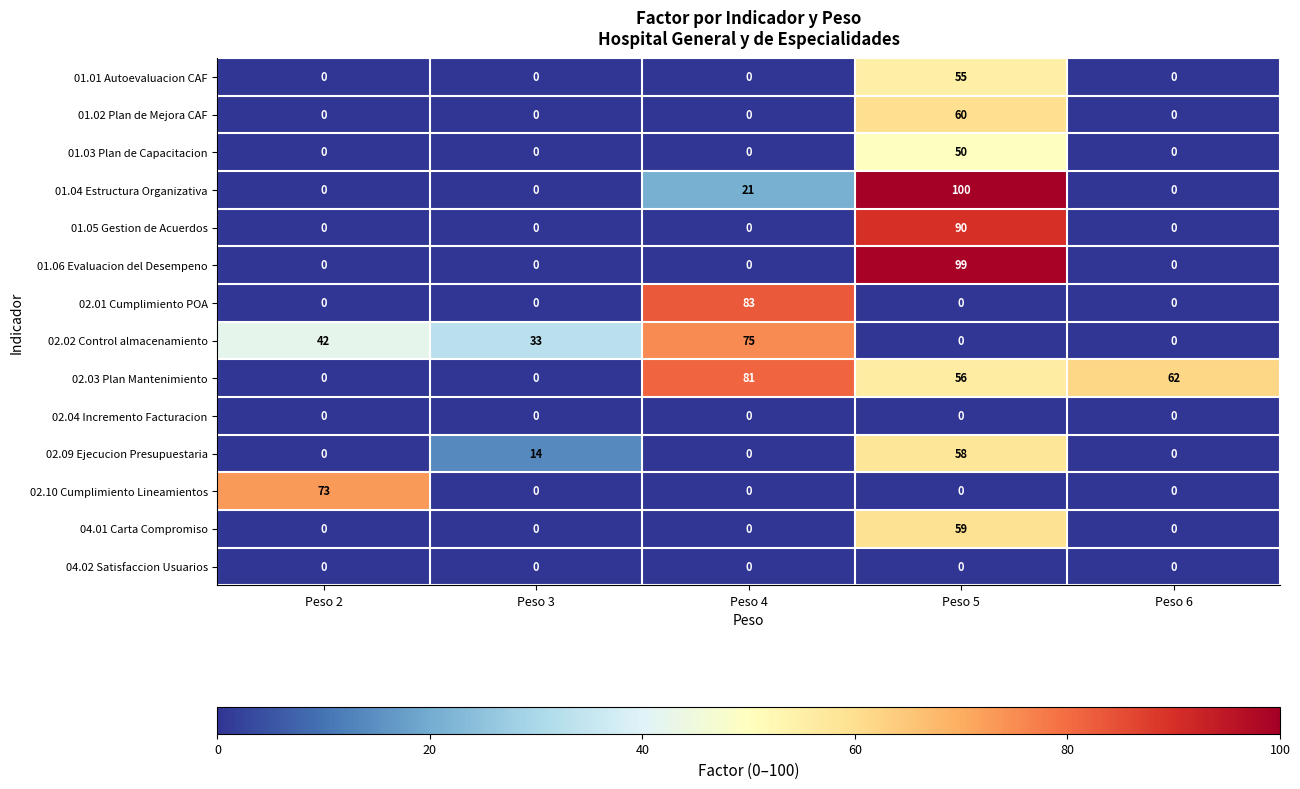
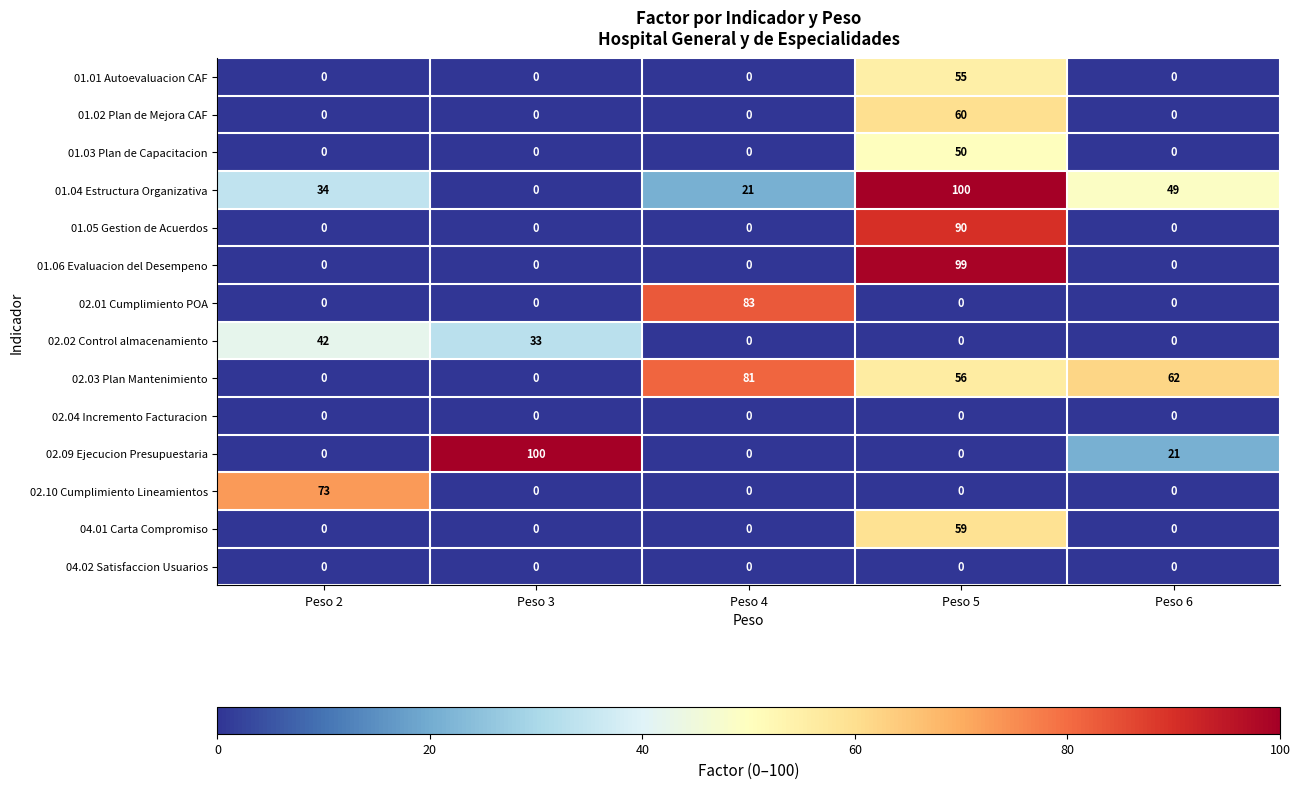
01.04 Estructura Organizativa, Peso 2: 0 -> 34
01.04 Estructura Organizativa, Peso 6: 0 -> 49
02.02 Control almacenamiento, Peso 4: 75 -> 0
02.09 Ejecucion Presupuestaria, Peso 3: 14 -> 100
02.09 Ejecucion Presupuestaria, Peso 5: 58 -> 0
02.09 Ejecucion Presupuestaria, Peso 6: 0 -> 21
